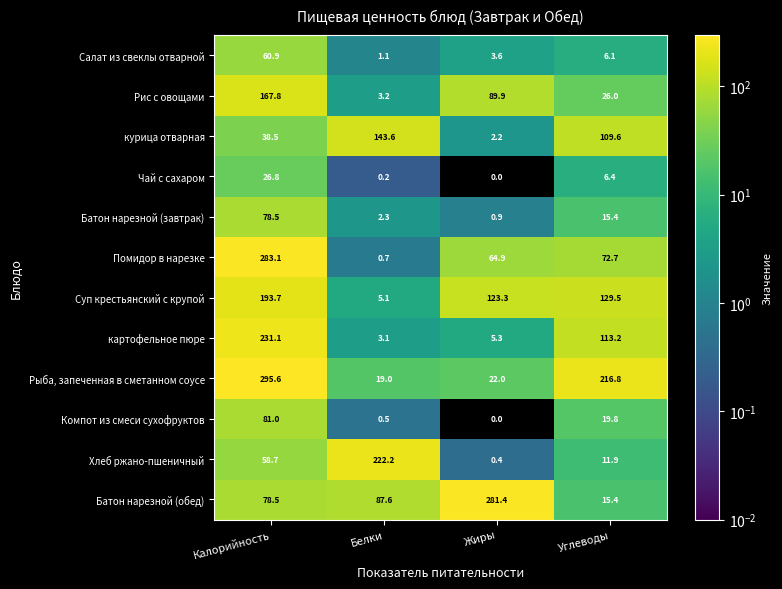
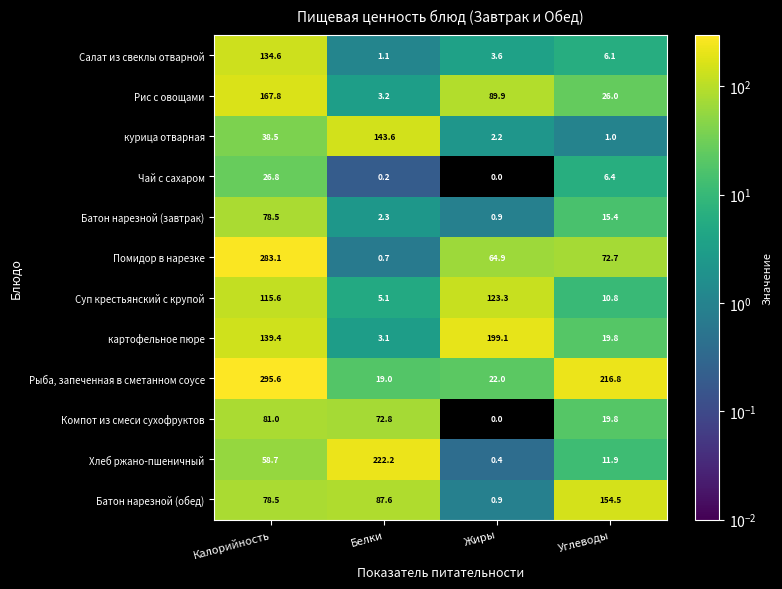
Салат из свеклы отварной, Калорийность: 60.9 -> 134.6
курица отварная, Углеводы: 109.6 -> 1.0
Суп крестьянский с крупой, Калорийность: 193.7 -> 115.6
Суп крестьянский с крупой, Углеводы: 129.5 -> 10.8
картофельное пюре, Калорийность: 231.1 -> 139.4
картофельное пюре, Жиры: 5.3 -> 199.1
картофельное пюре, Углеводы: 113.2 -> 19.8
Компот из смеси сухофруктов, Белки: 0.5 -> 72.8
Батон нарезной (обед), Жиры: 281.4 -> 0.9
Батон нарезной (обед), Углеводы: 15.4 -> 154.5
